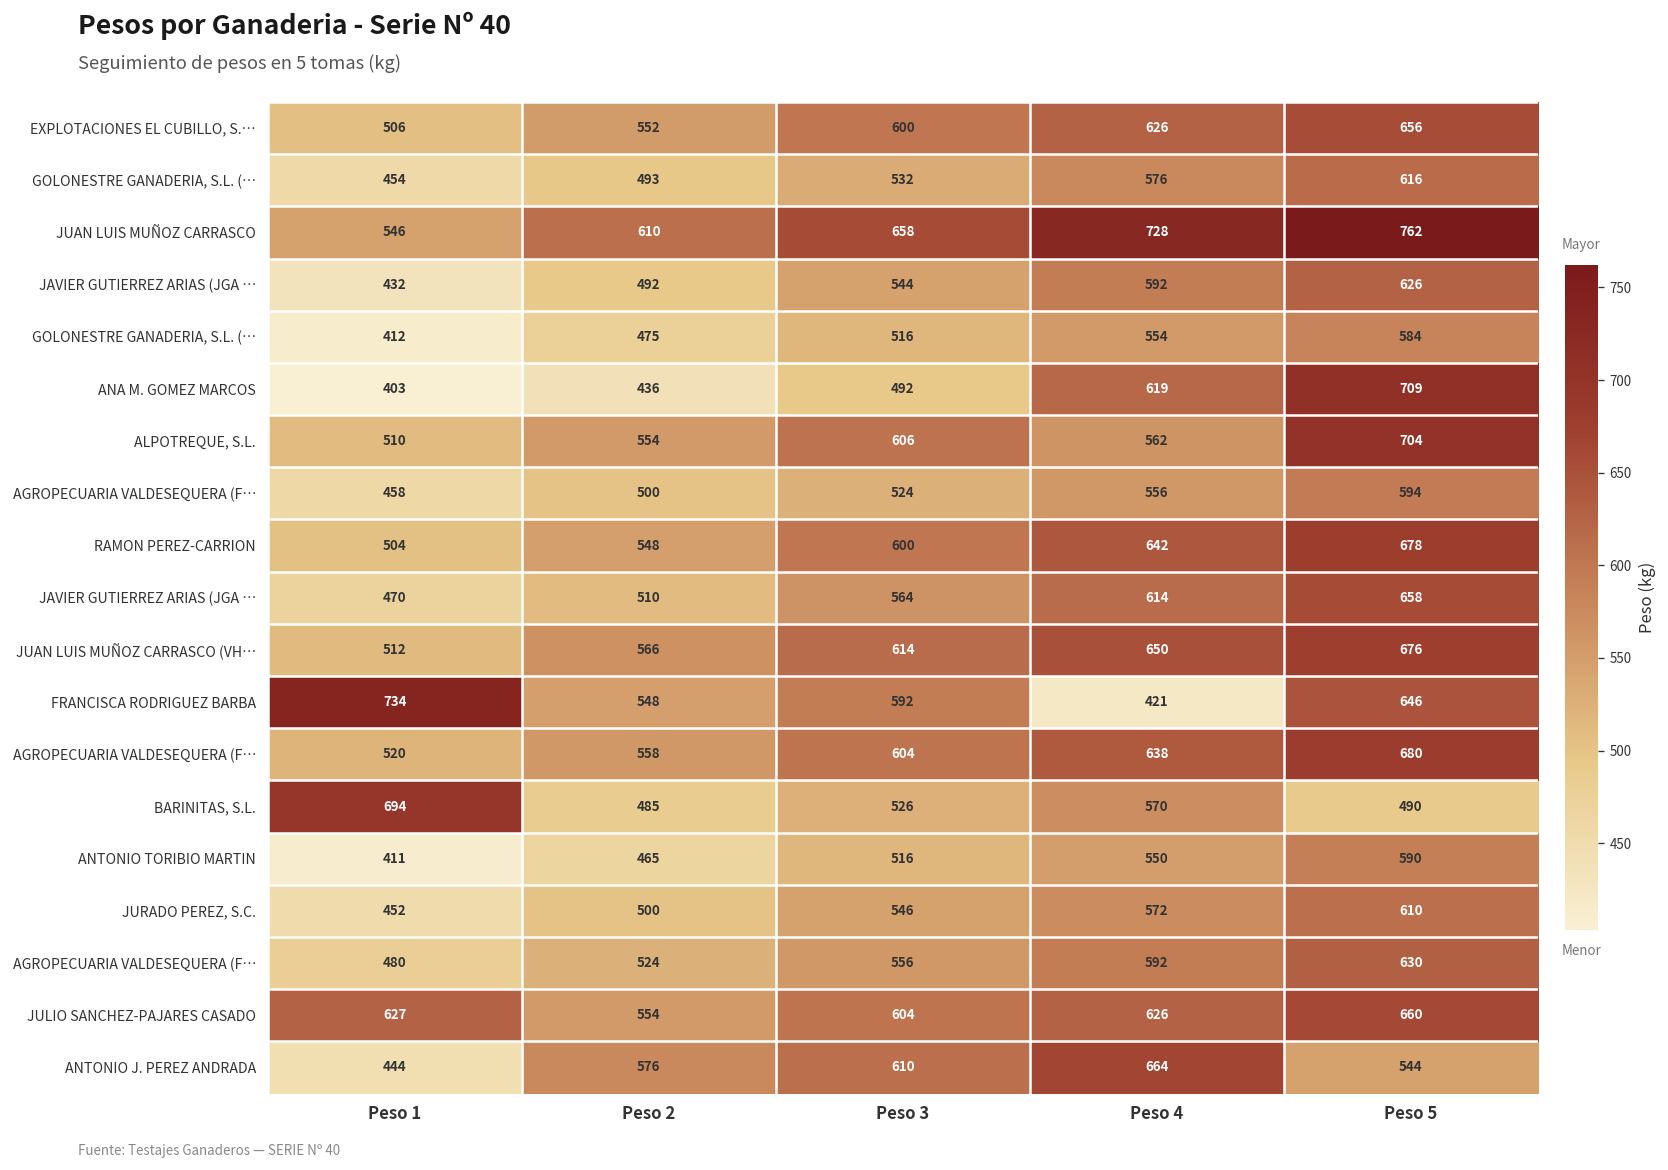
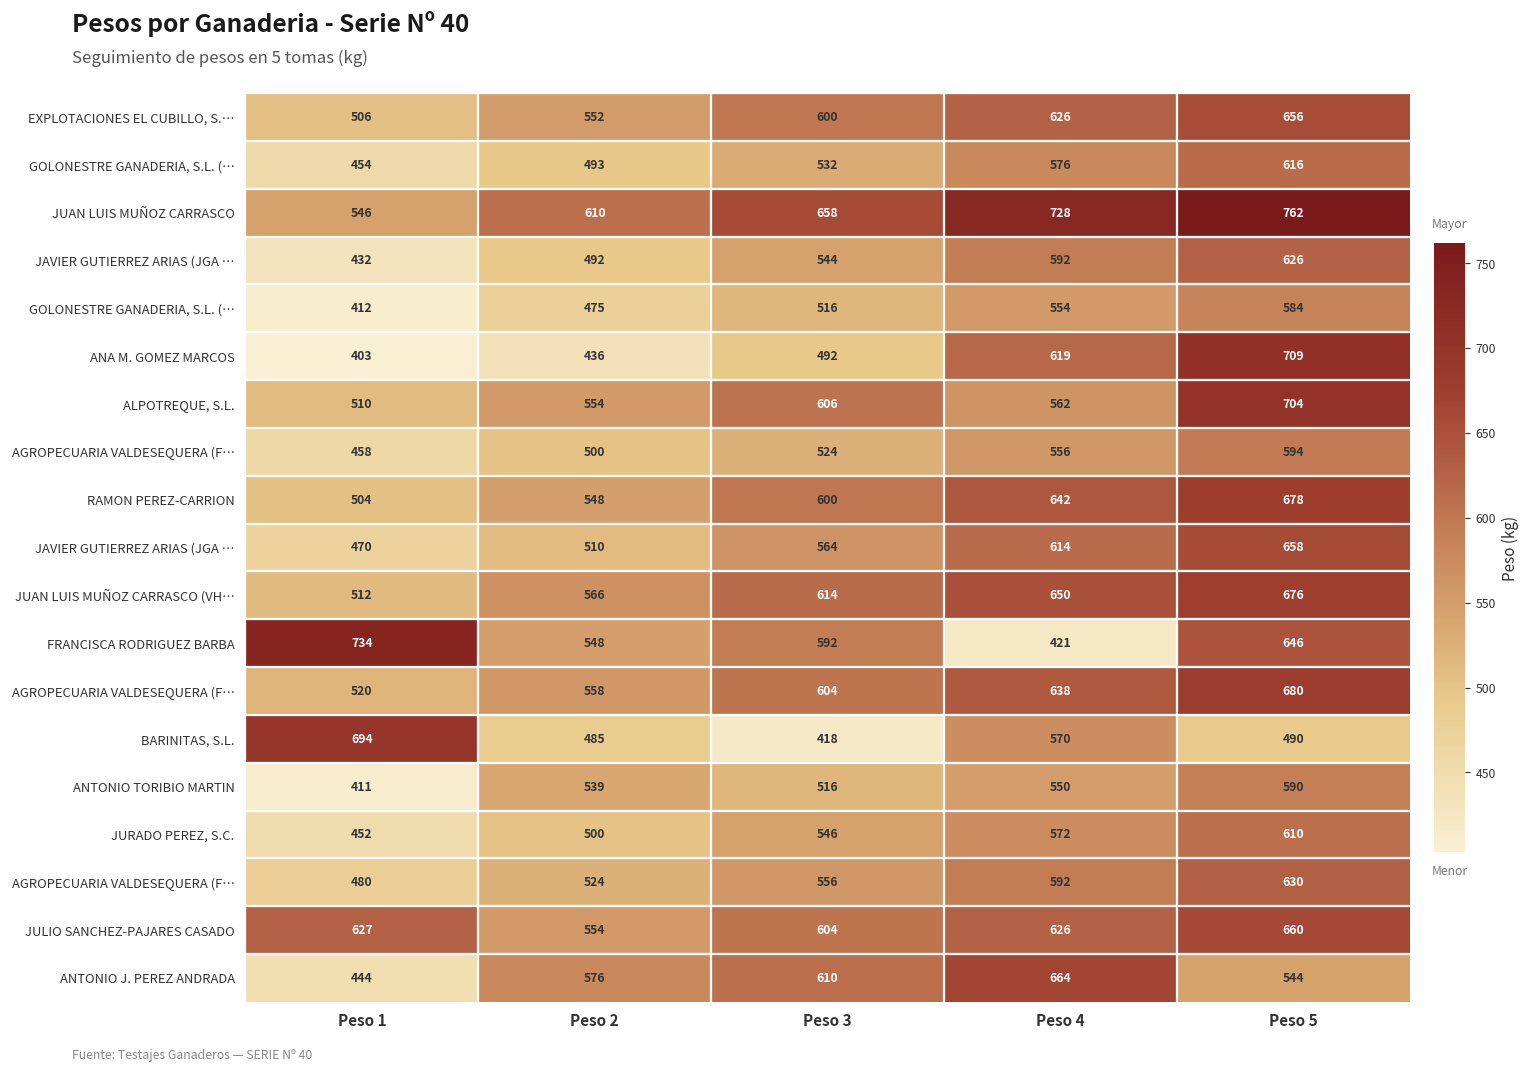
BARINITAS, S.L., Peso 3: 526 -> 418
ANTONIO TORIBIO MARTIN, Peso 2: 465 -> 539
